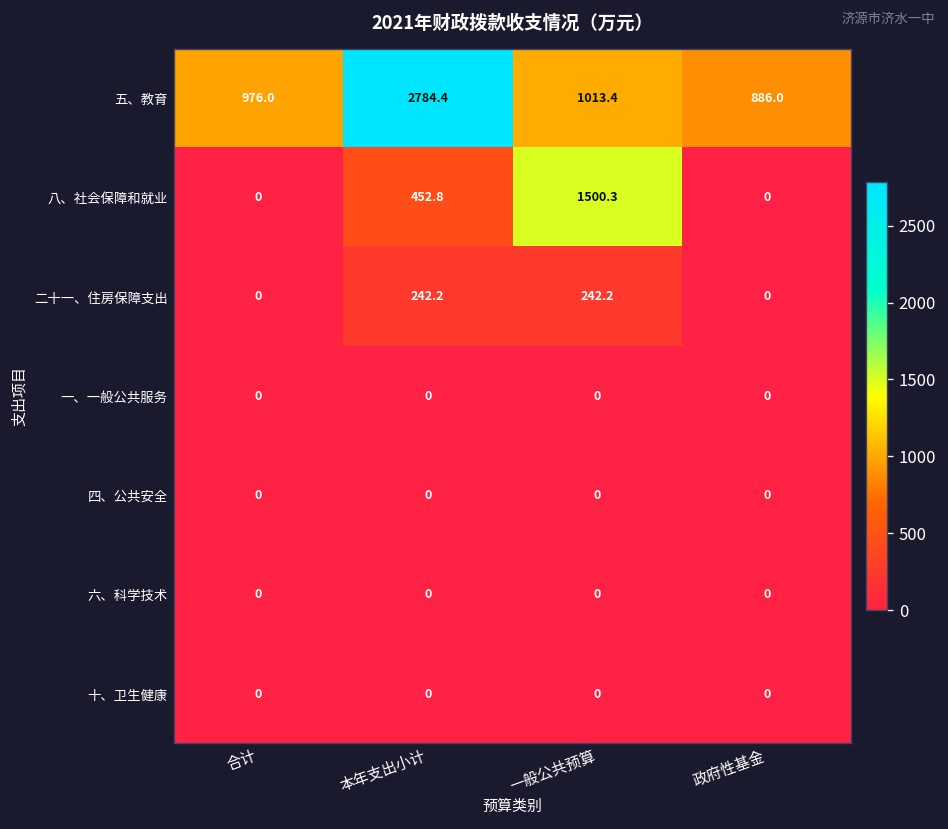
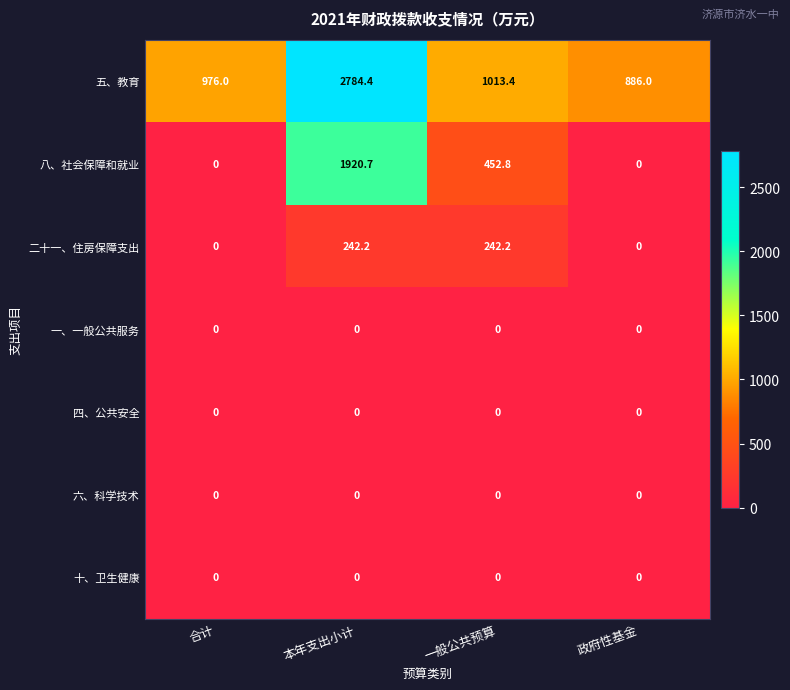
八、社会保障和就业, 本年支出小计: 452.8 -> 1920.7
八、社会保障和就业, 一般公共预算: 1500.3 -> 452.8
